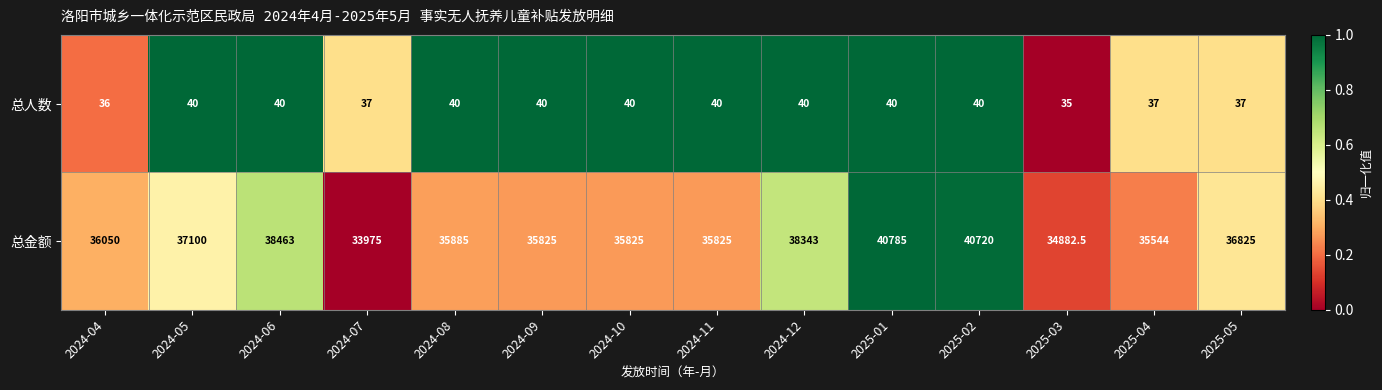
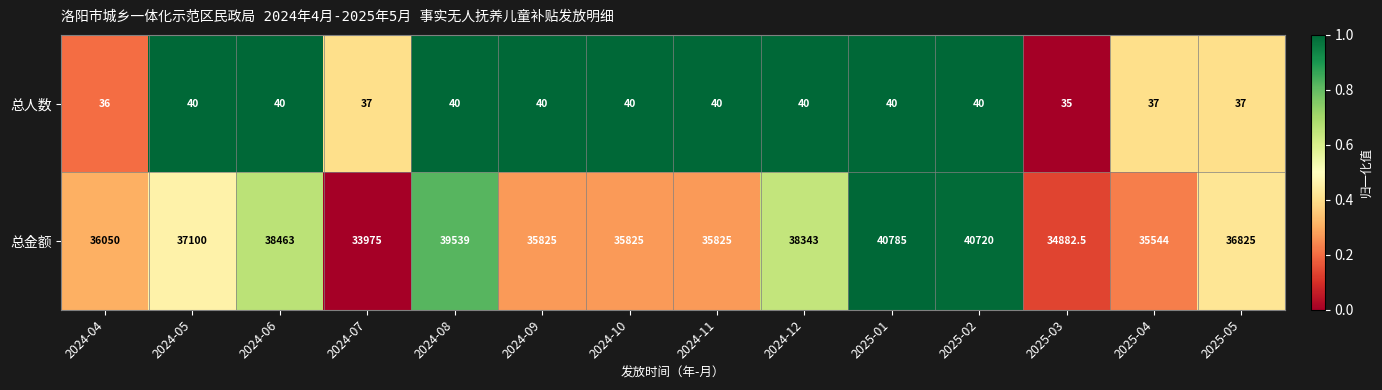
总金额, 2024-08: 35885 -> 39539
